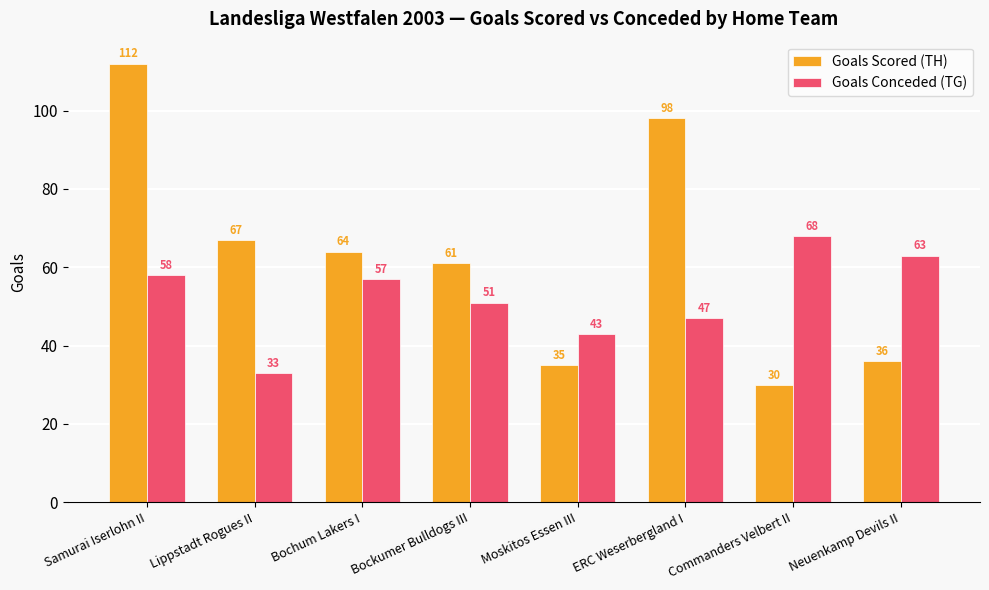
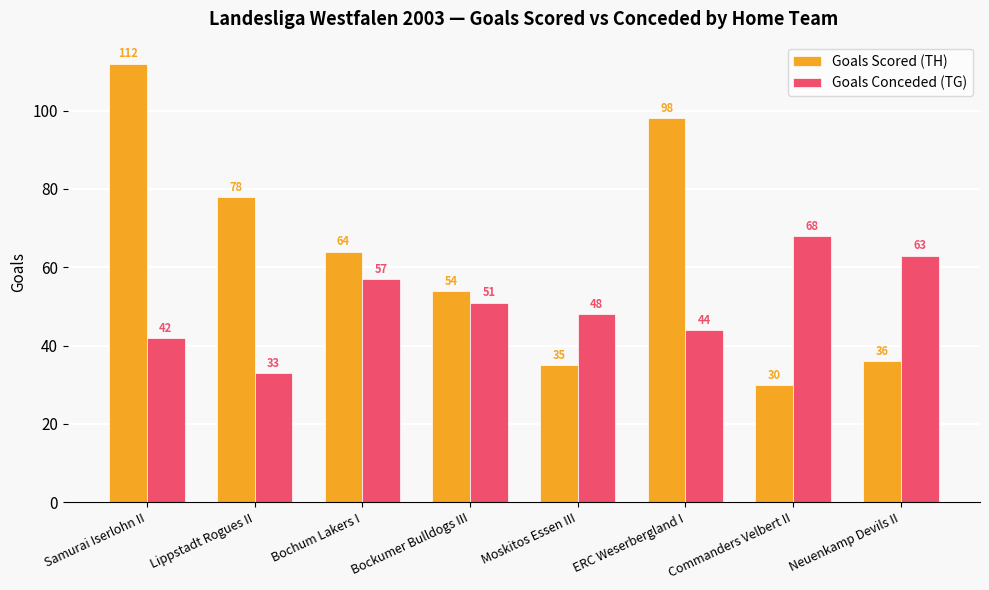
Goals Conceded (TG), Samurai Iserlohn II: 58 -> 42
Goals Scored (TH), Lippstadt Rogues II: 67 -> 78
Goals Scored (TH), Bockumer Bulldogs III: 61 -> 54
Goals Conceded (TG), Moskitos Essen III: 43 -> 48
Goals Conceded (TG), ERC Weserbergland I: 47 -> 44
